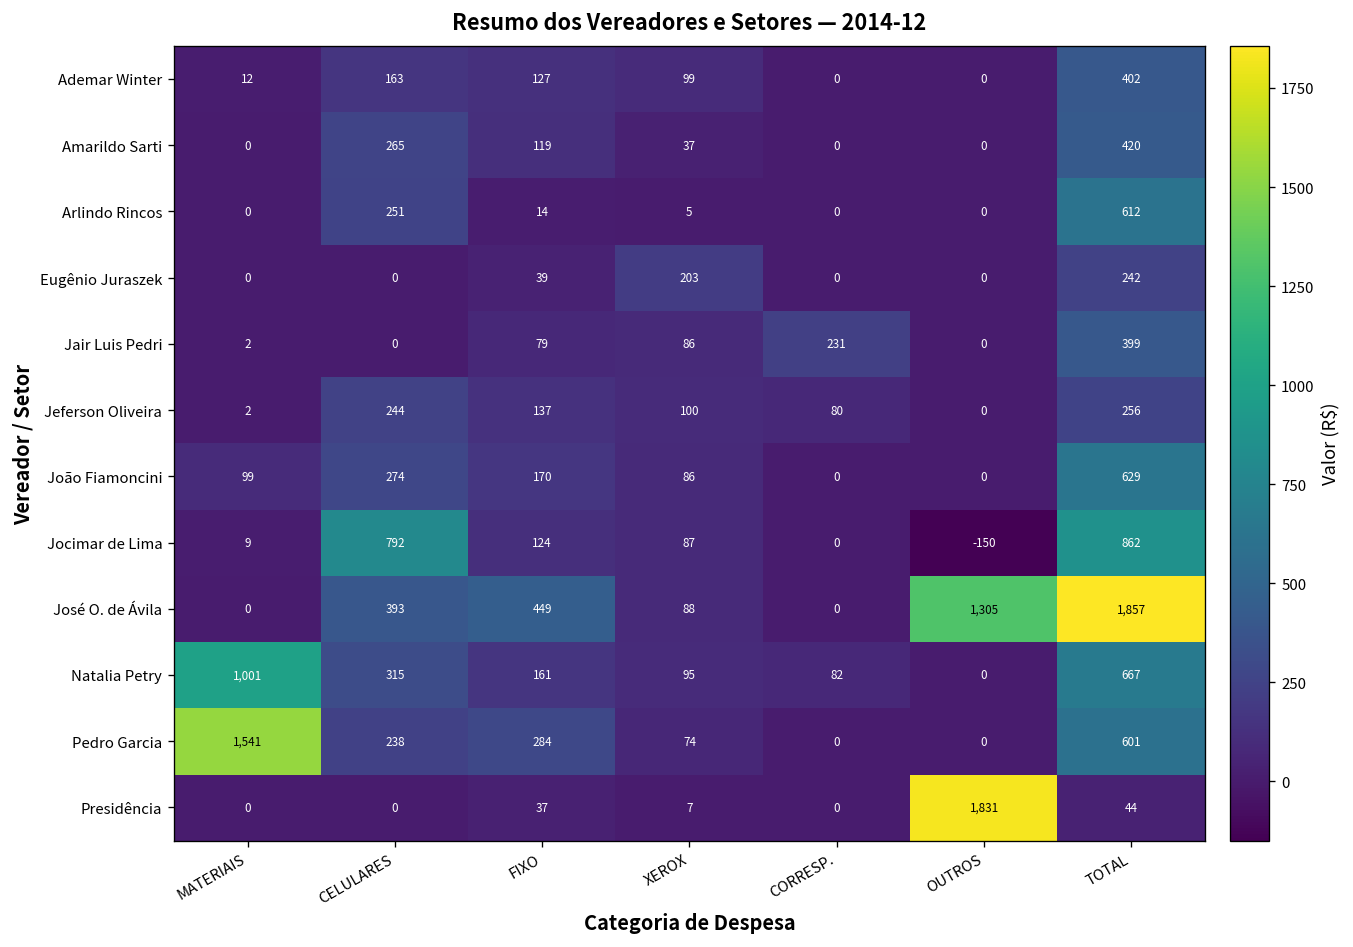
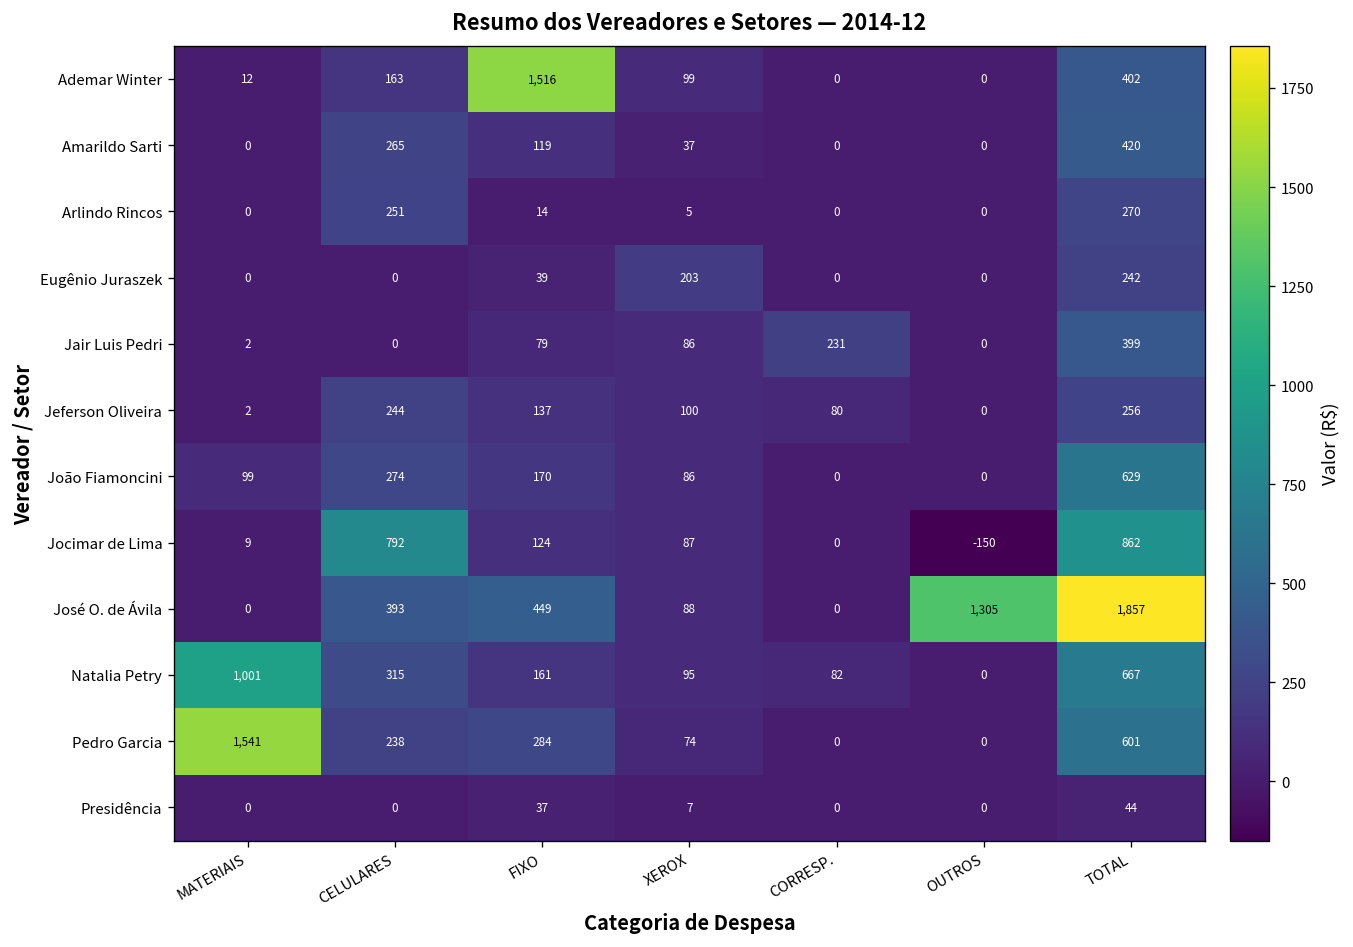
Ademar Winter, FIXO: 127 -> 1,516
Arlindo Rincos, TOTAL: 612 -> 270
Presidência, OUTROS: 1,831 -> 0
